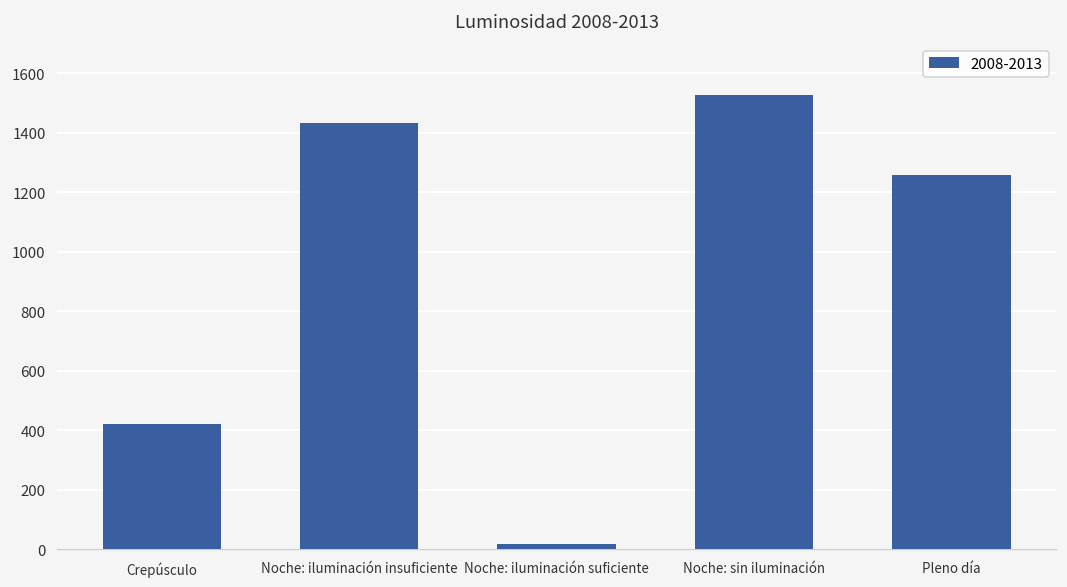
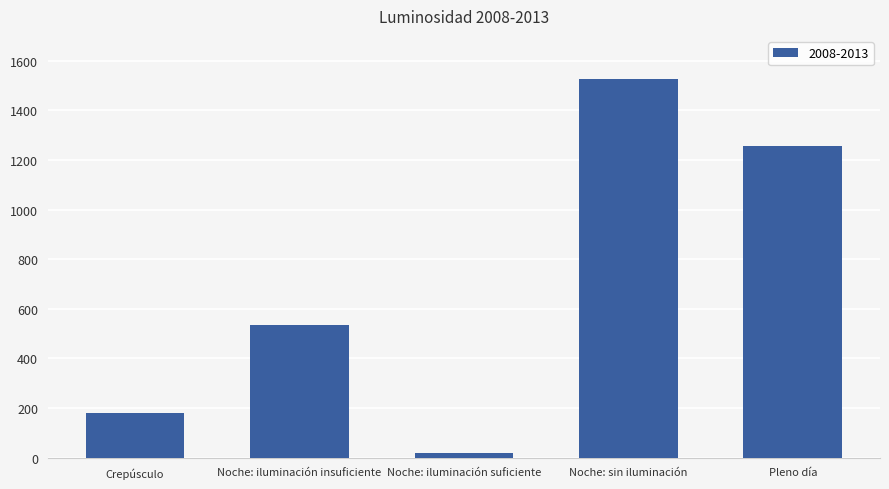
Crepúsculo: 420 -> 180
Noche: iluminación insuficiente: 1430 -> 540
